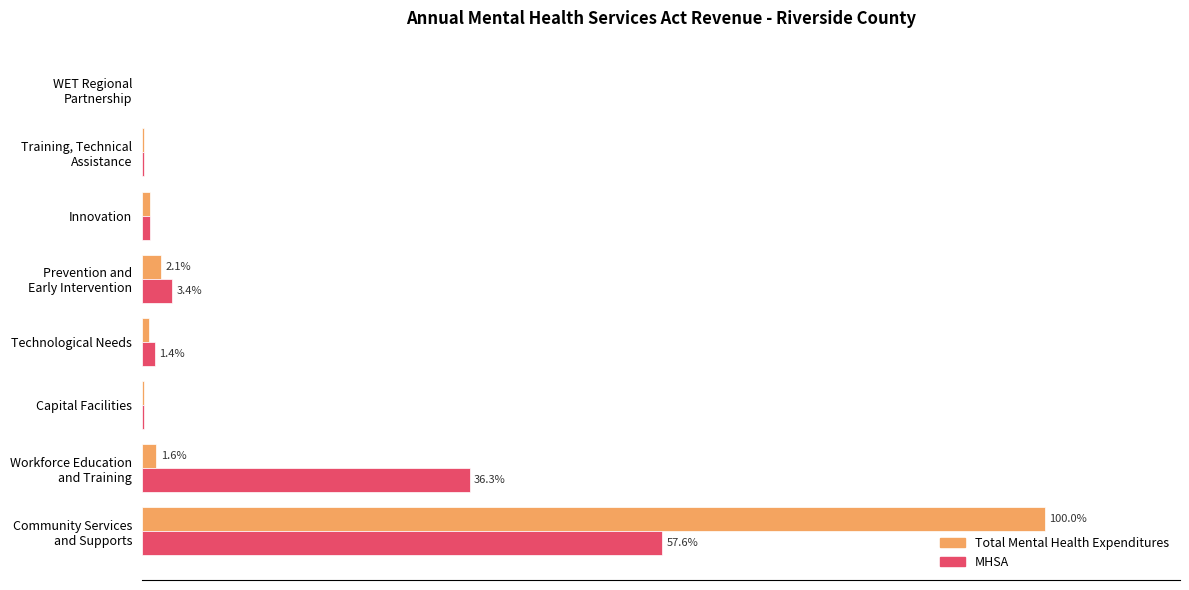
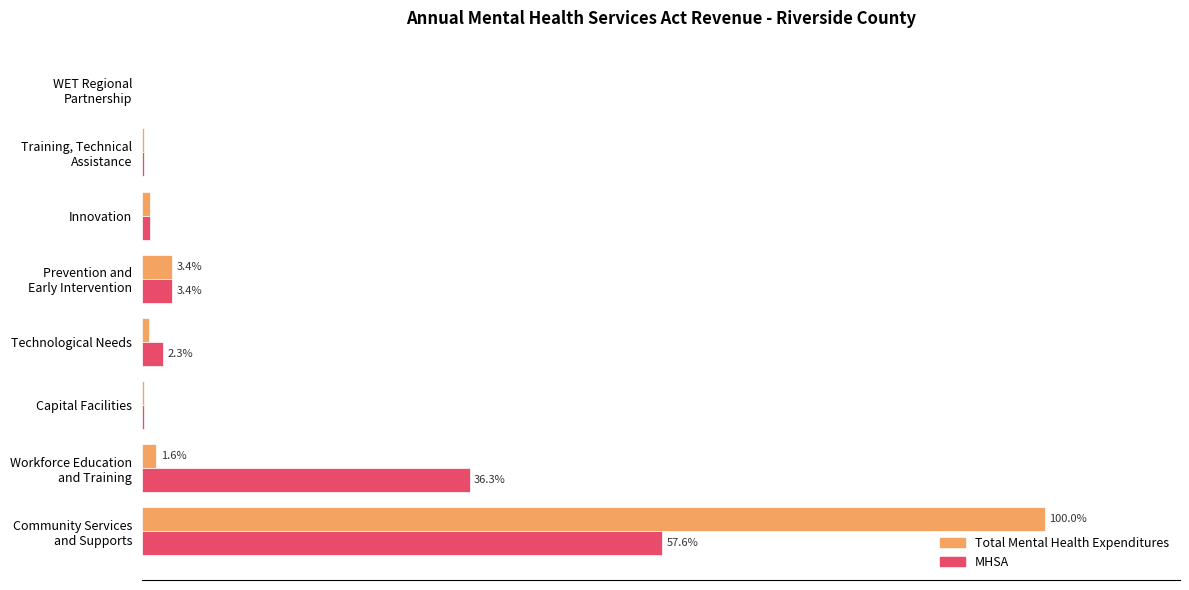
Total Mental Health Expenditures, Prevention and Early Intervention: 2.1% -> 3.4%
MHSA, Technological Needs: 1.4% -> 2.3%
